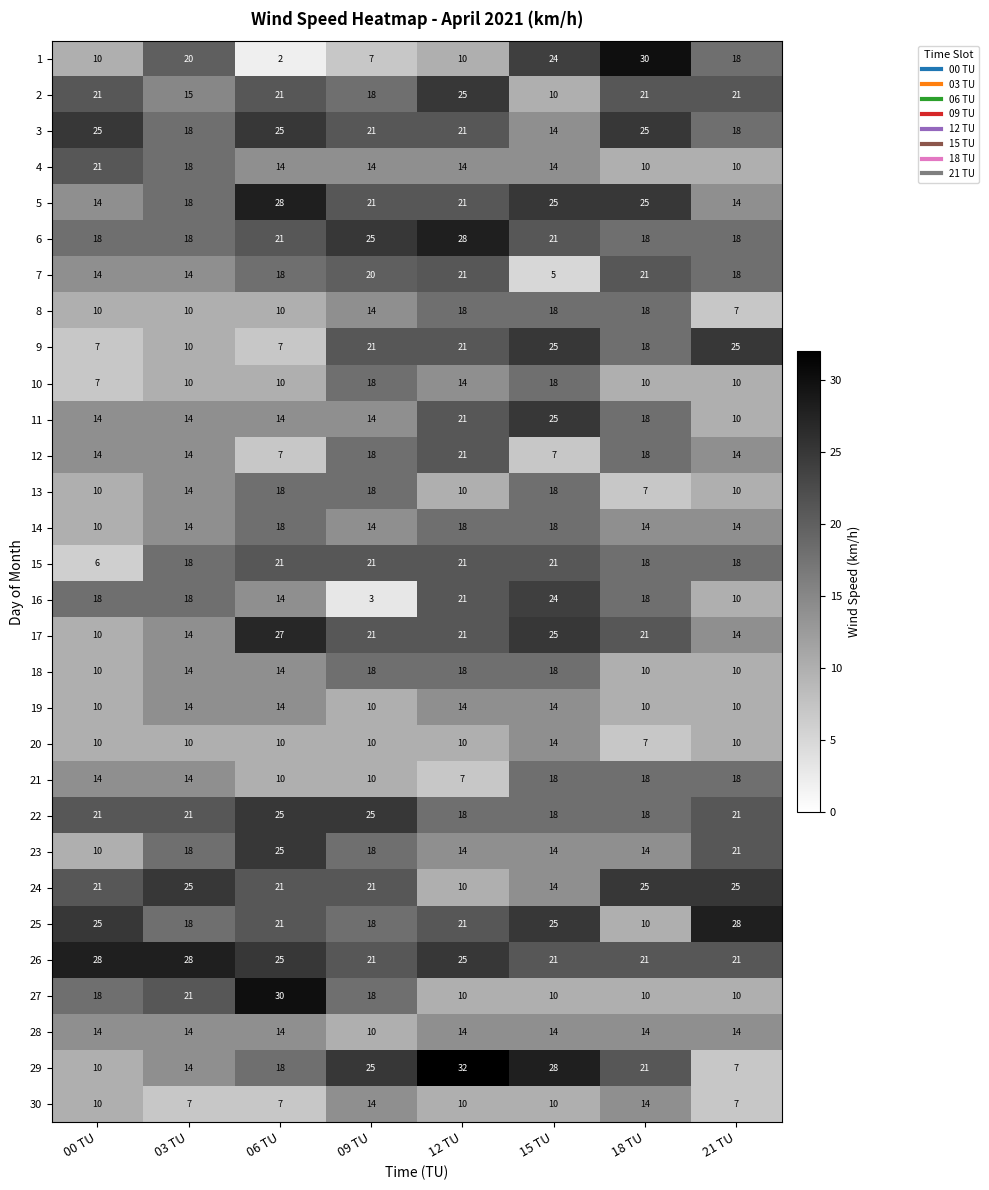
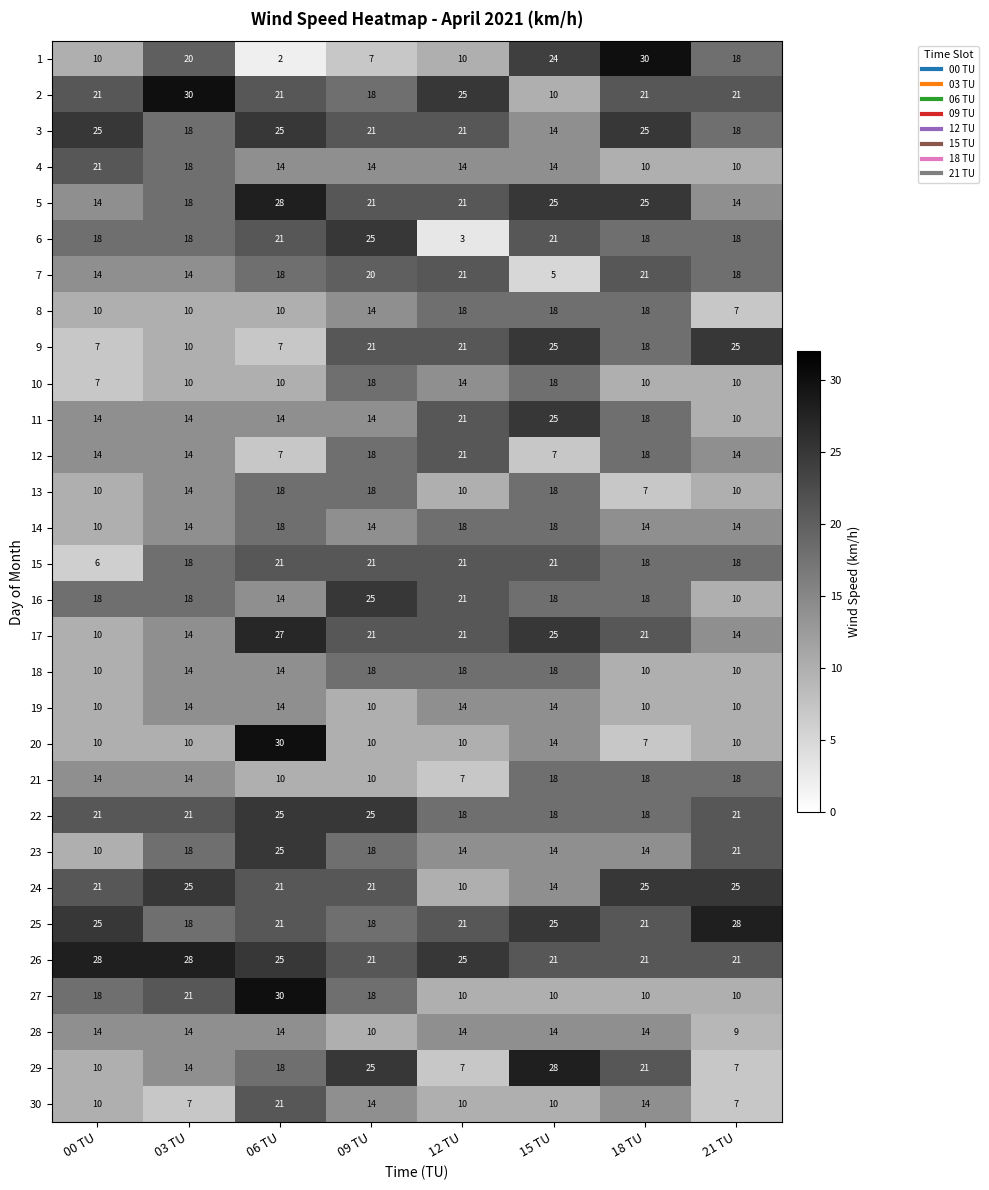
2, 03 TU: 15 -> 30
6, 12 TU: 28 -> 3
16, 09 TU: 3 -> 25
16, 15 TU: 24 -> 18
20, 06 TU: 10 -> 30
25, 18 TU: 10 -> 21
28, 21 TU: 14 -> 9
29, 12 TU: 32 -> 7
30, 06 TU: 7 -> 21
